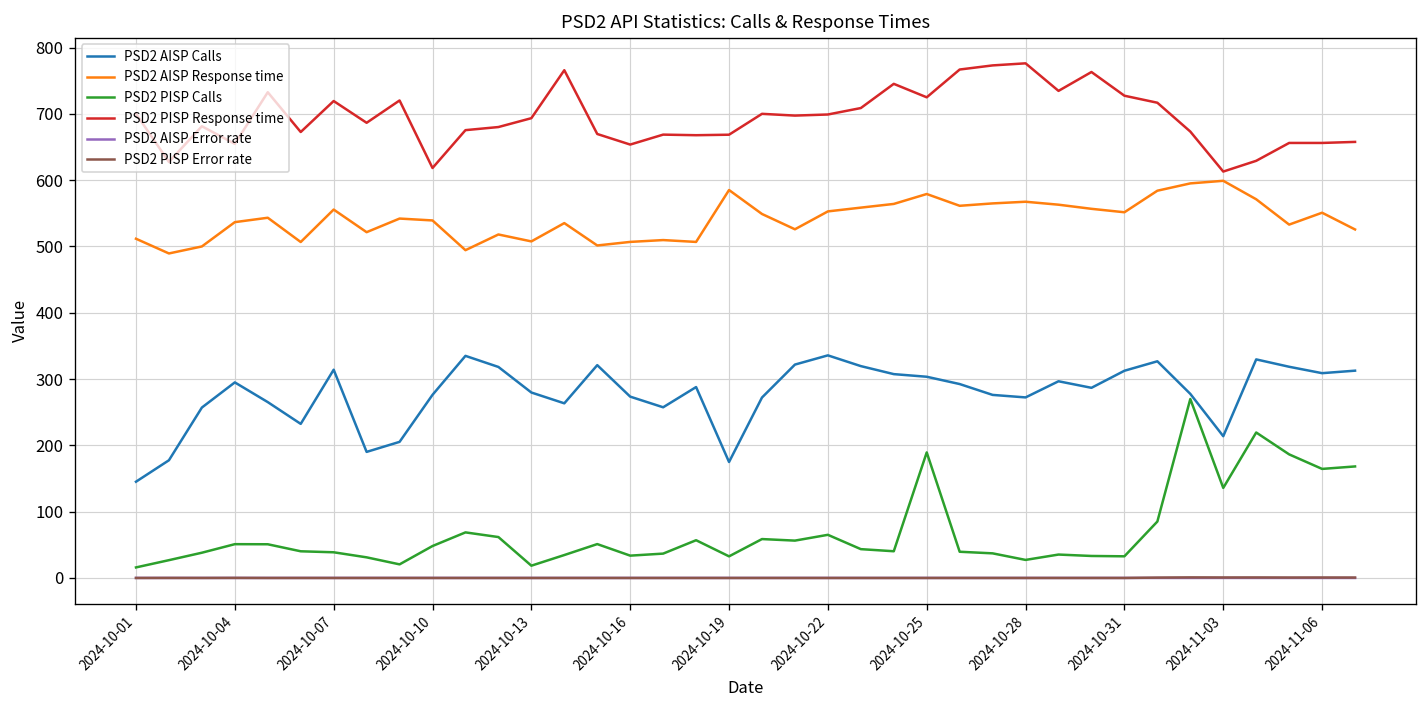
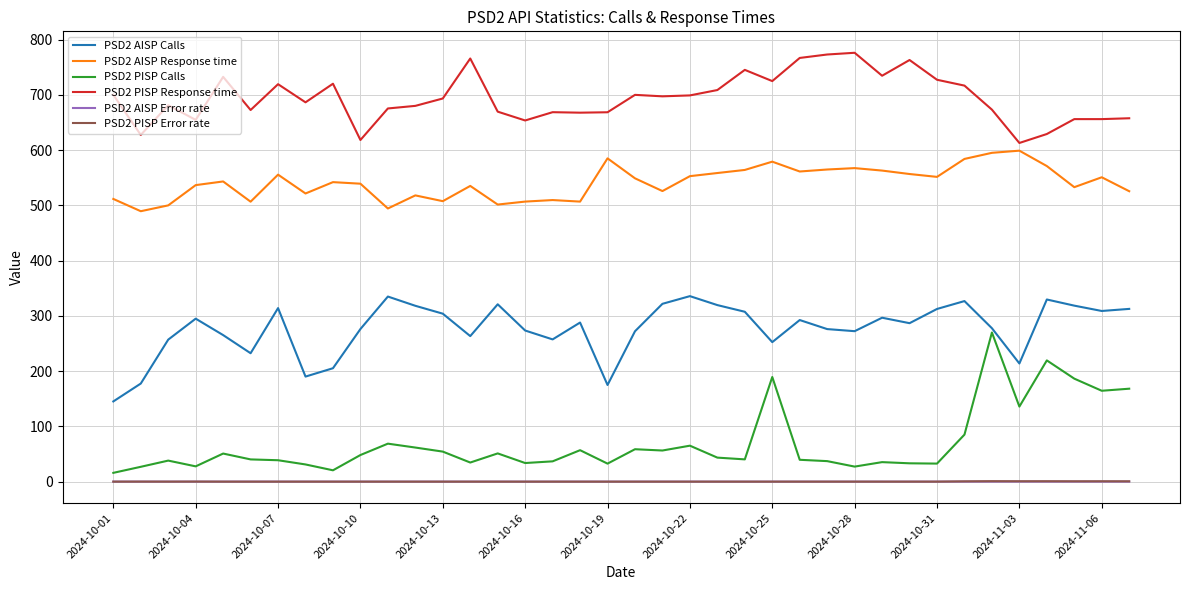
PSD2 PISP Calls, 2024-10-04: 50 -> 30
PSD2 AISP Calls, 2024-10-13: 280 -> 300
PSD2 PISP Calls, 2024-10-13: 20 -> 50
PSD2 AISP Calls, 2024-10-25: 300 -> 250
